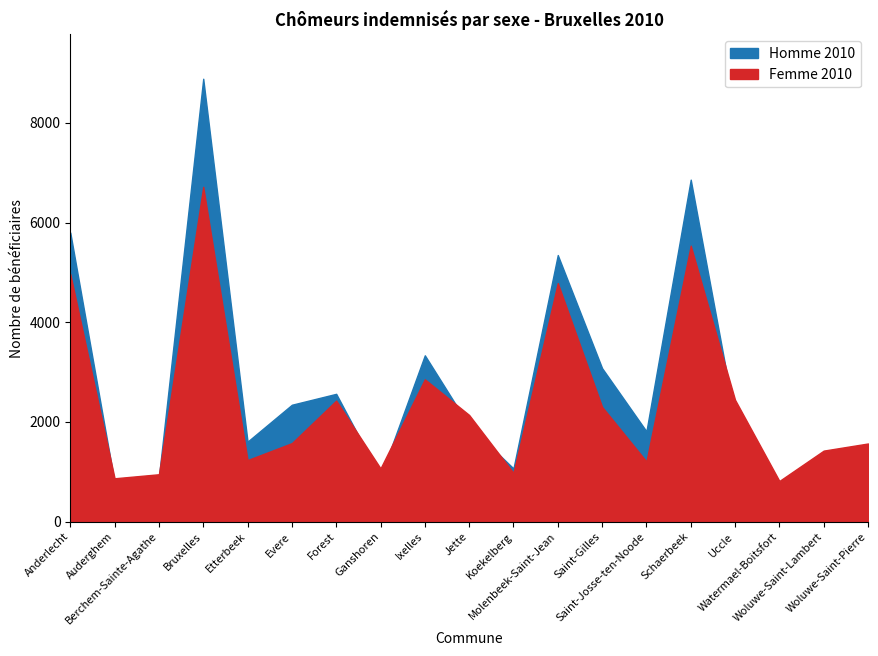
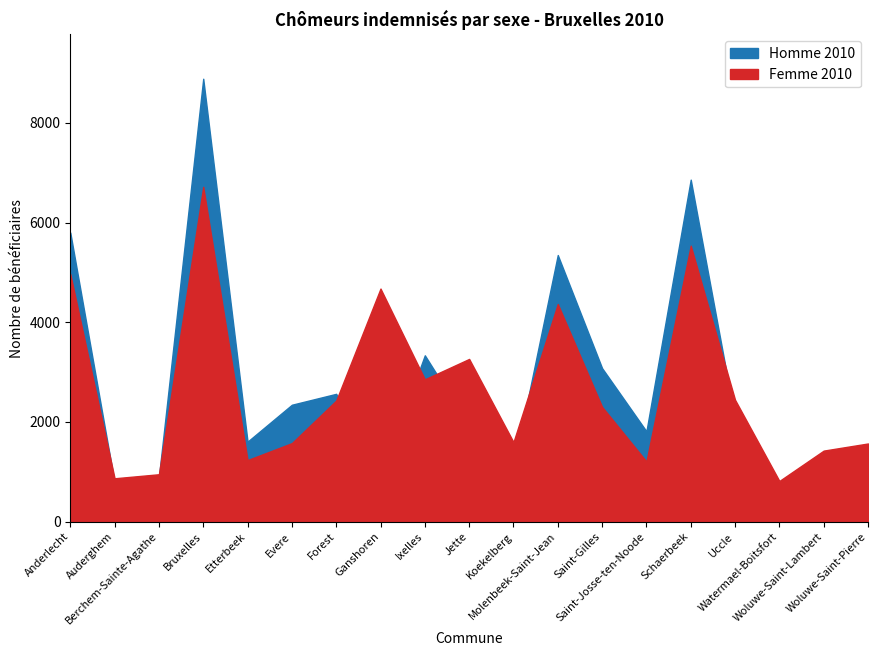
Femme 2010, Ganshoren: 1100 -> 4700
Femme 2010, Jette: 2100 -> 3300
Femme 2010, Koekelberg: 1000 -> 1600
Femme 2010, Molenbeek-Saint-Jean: 4800 -> 4400
